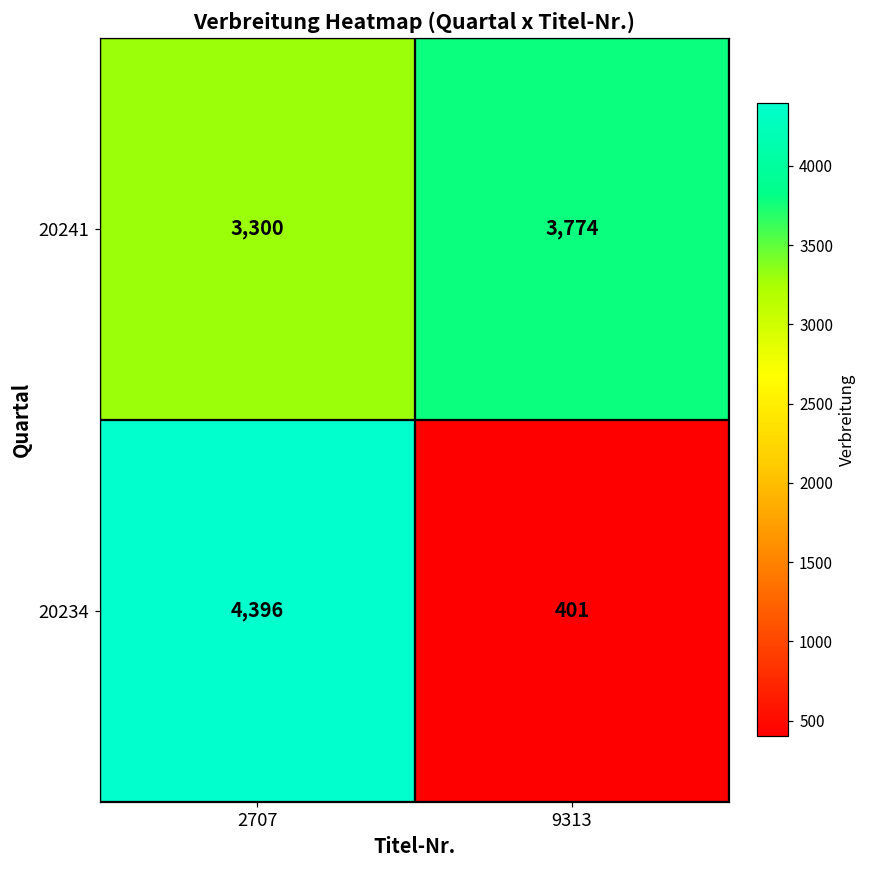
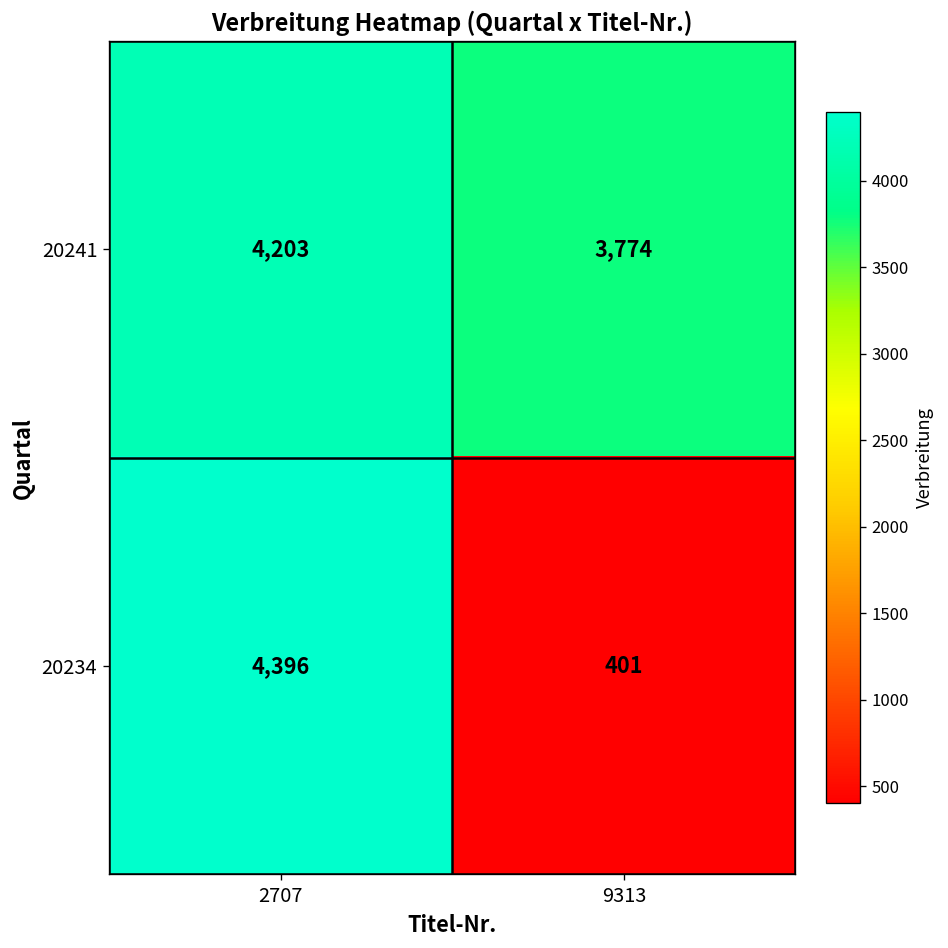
20241, 2707: 3,300 -> 4,203
